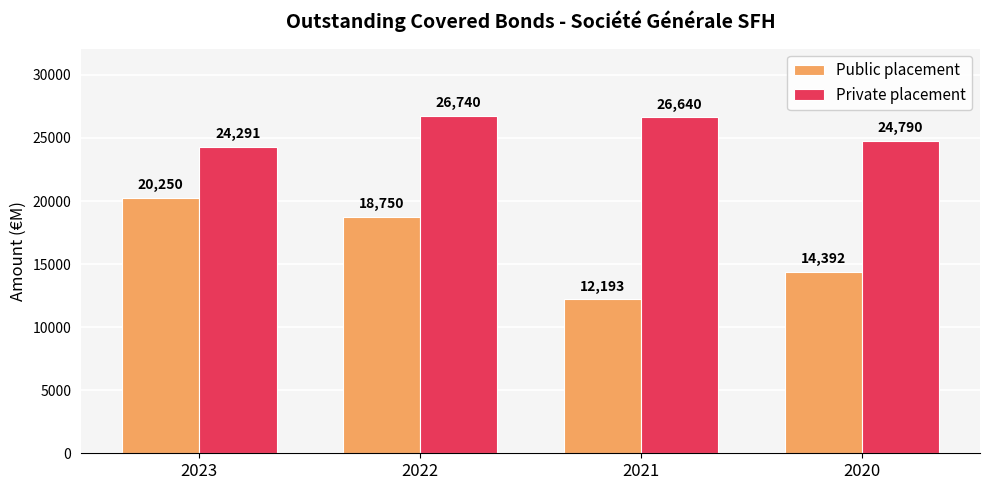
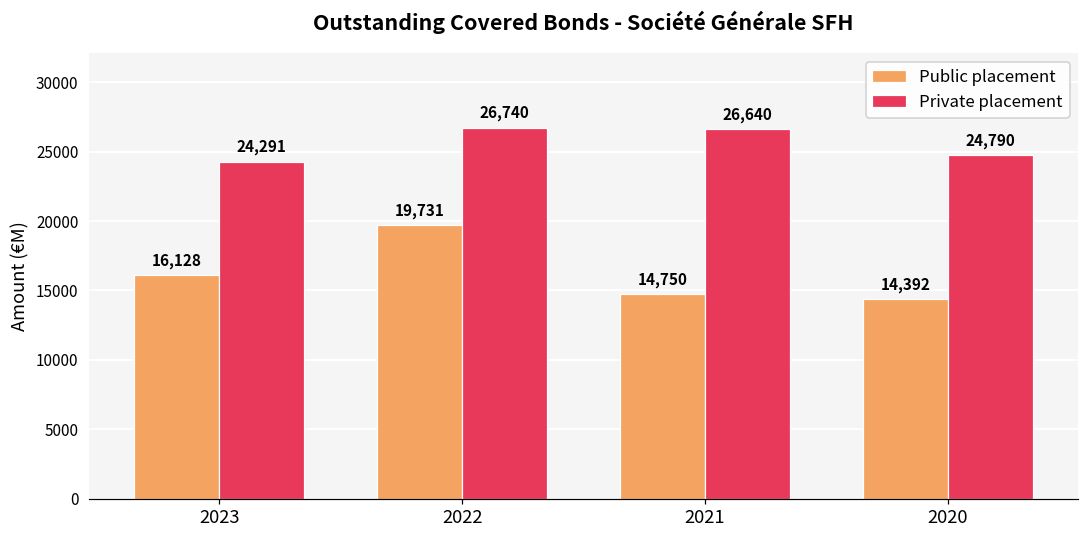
Public placement, 2023: 20,250 -> 16,128
Public placement, 2022: 18,750 -> 19,731
Public placement, 2021: 12,193 -> 14,750
